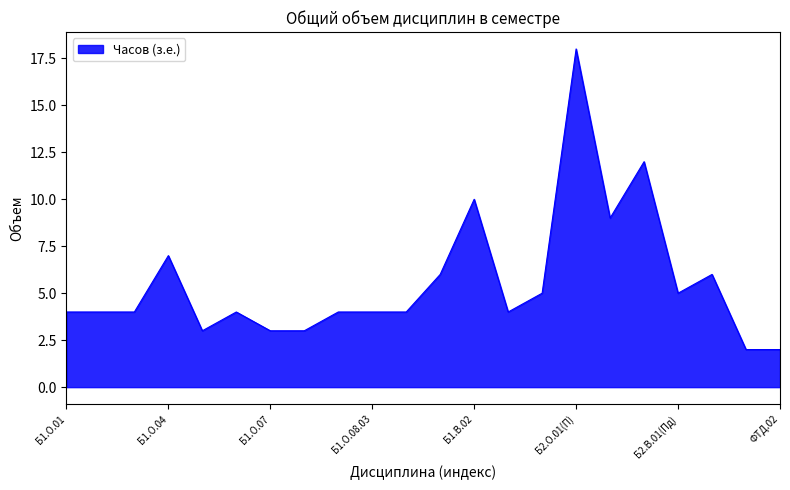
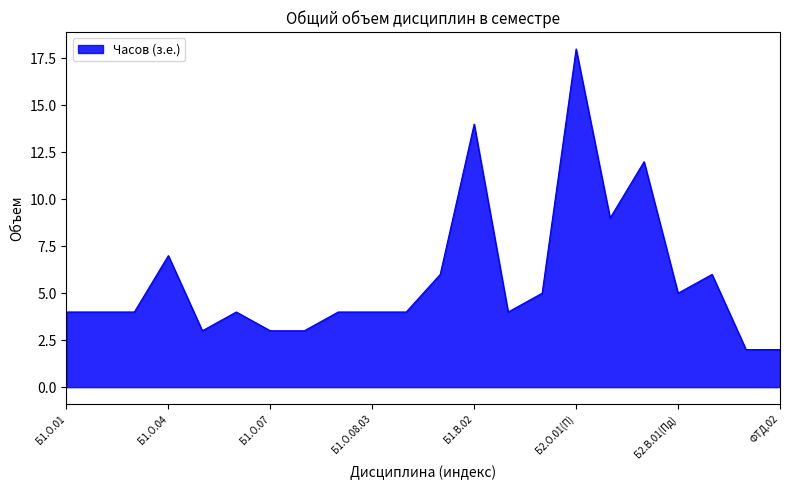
Б1.В.02: 10 -> 14
